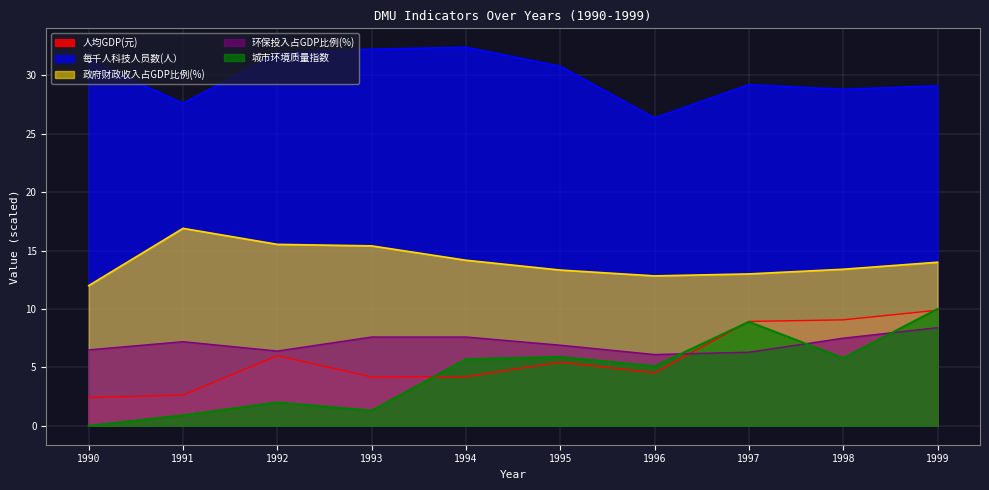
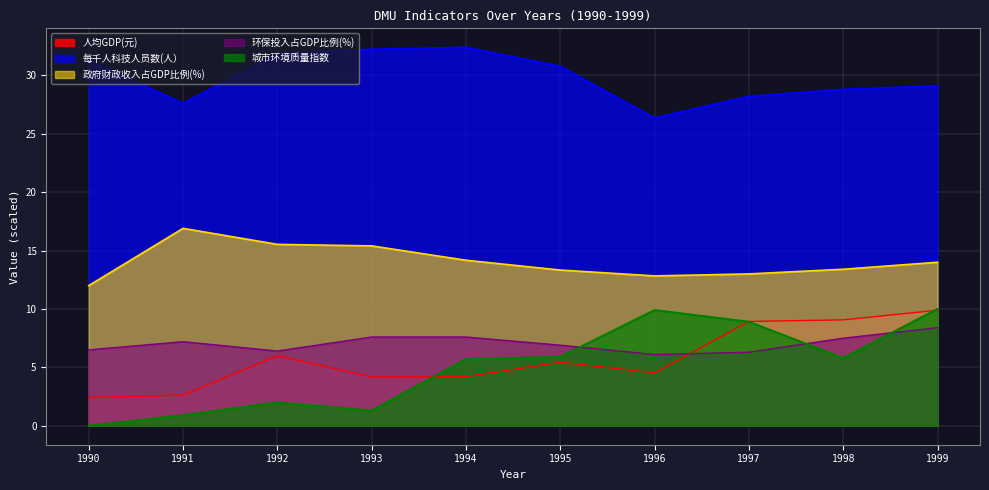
城市环境质量指数, 1996: 5.1 -> 9.9
每千人科技人员数(人）, 1997: 29.2 -> 28.2
